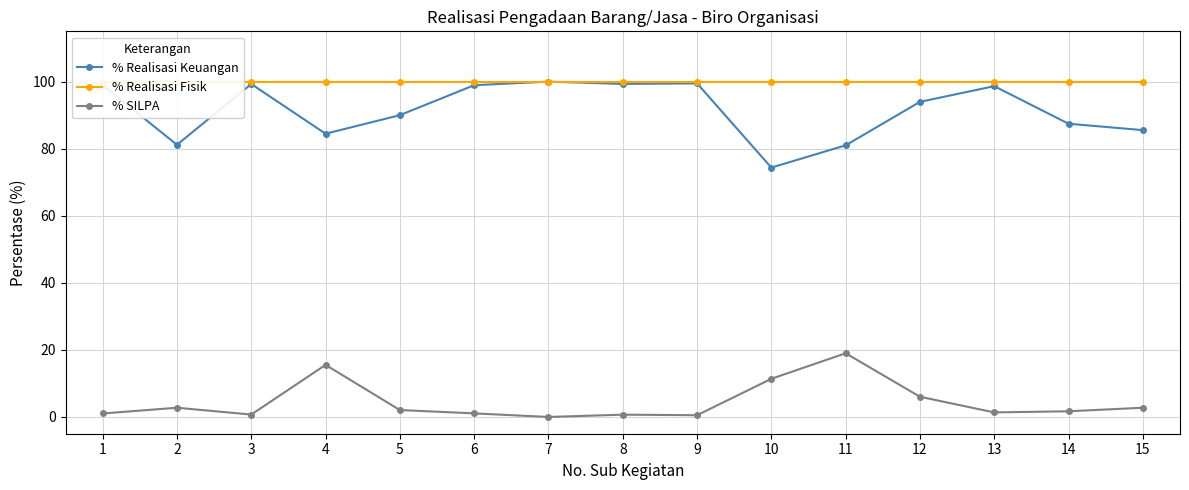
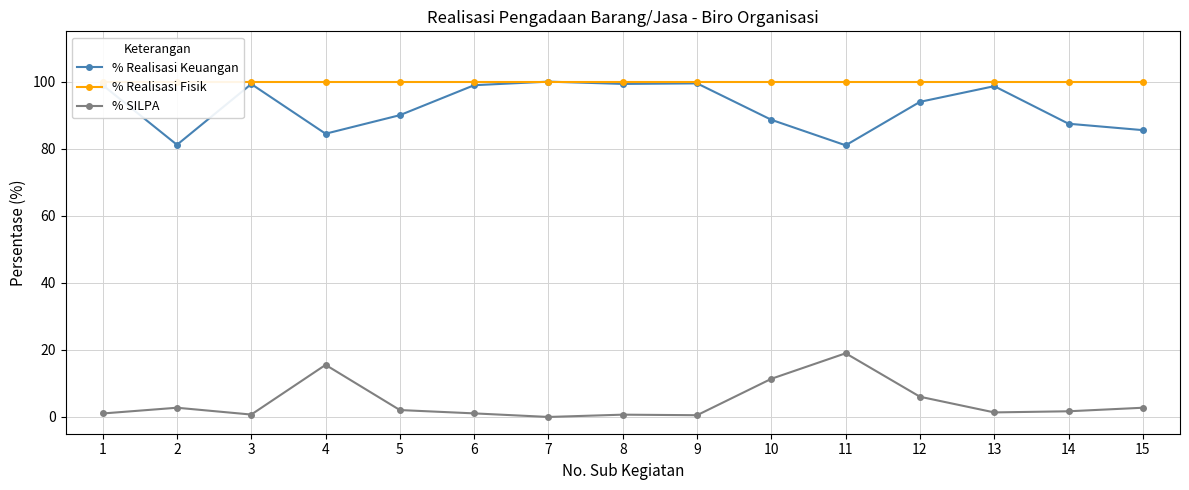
% Realisasi Keuangan, 10: 74 -> 89
